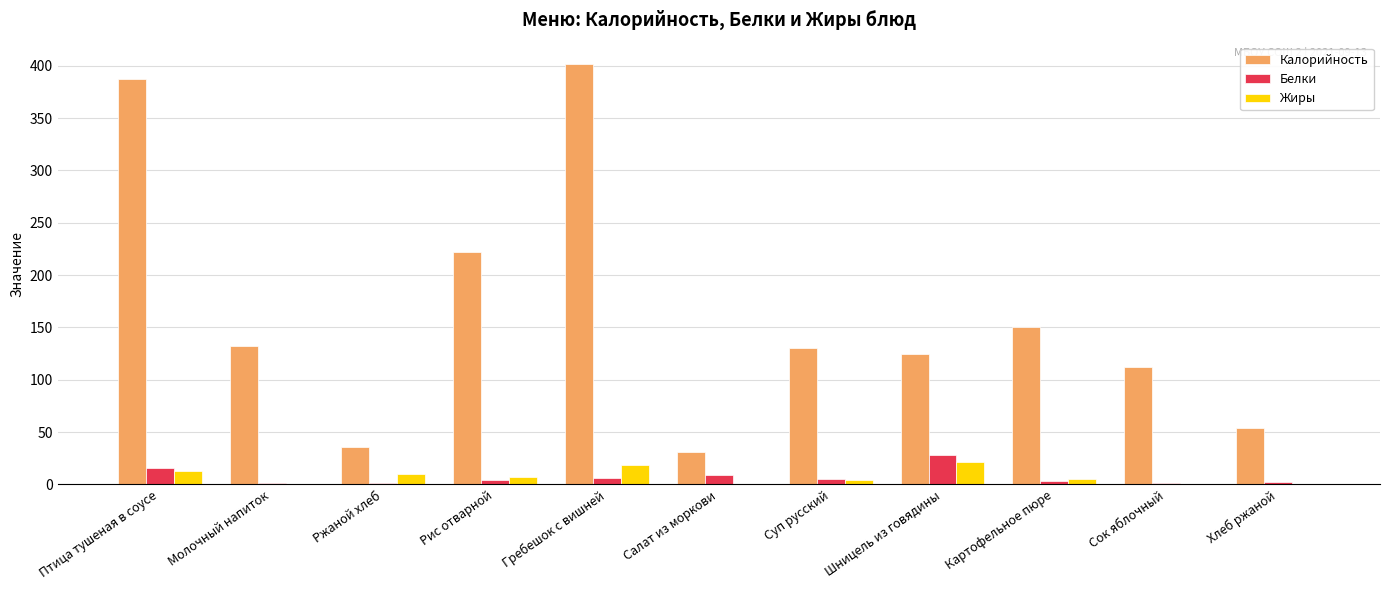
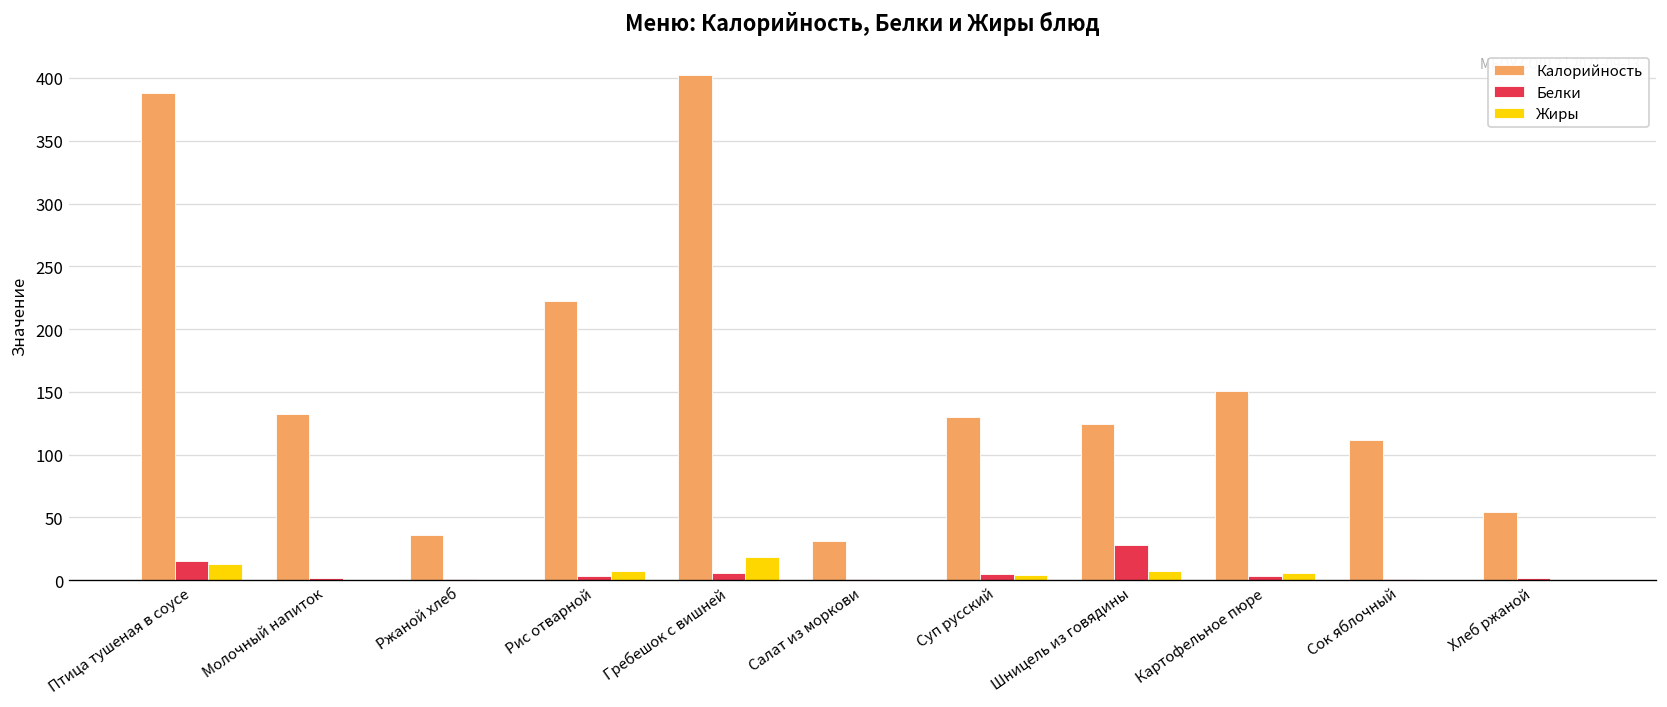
Жиры, Ржаной хлеб: 10 -> 0
Белки, Салат из моркови: 9 -> 1
Жиры, Шницель из говядины: 21 -> 7
